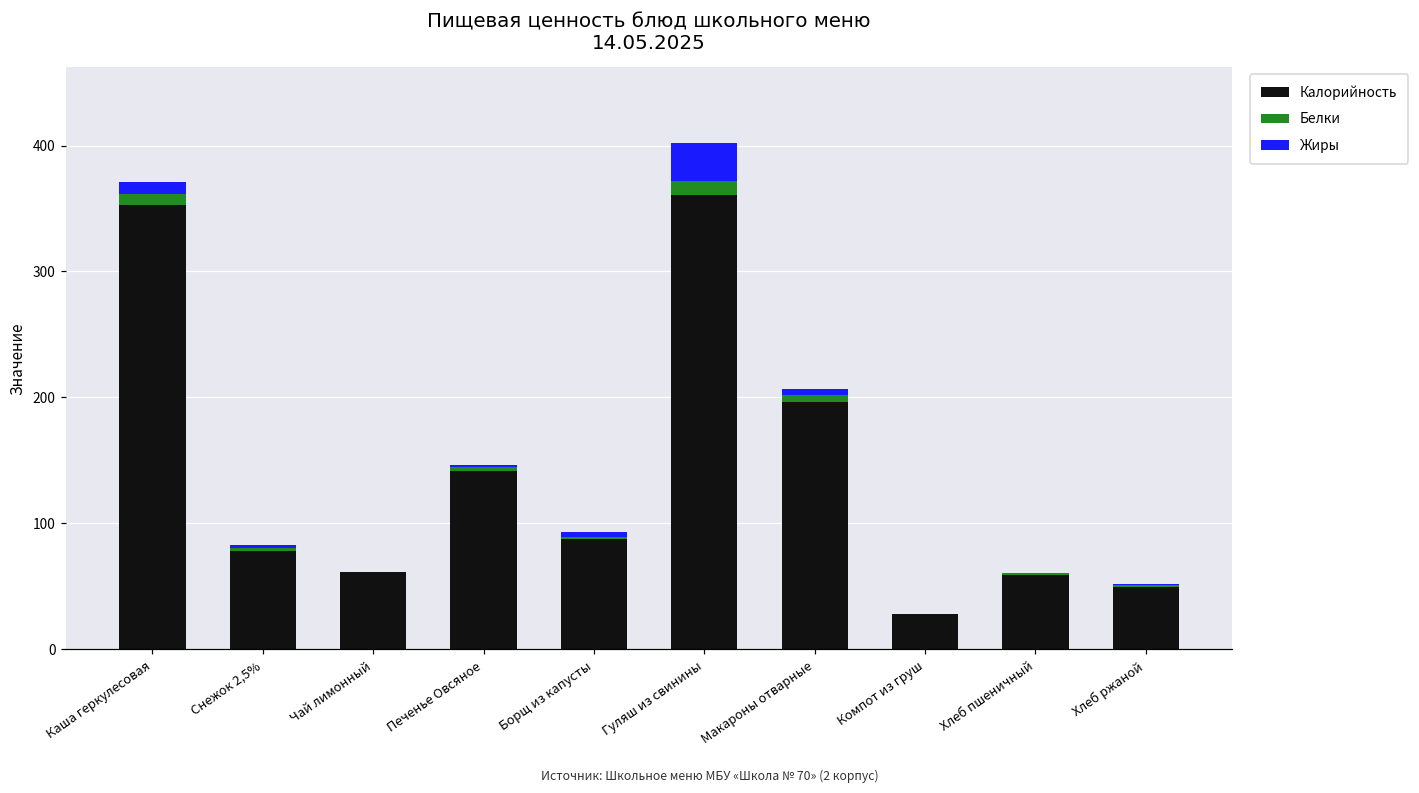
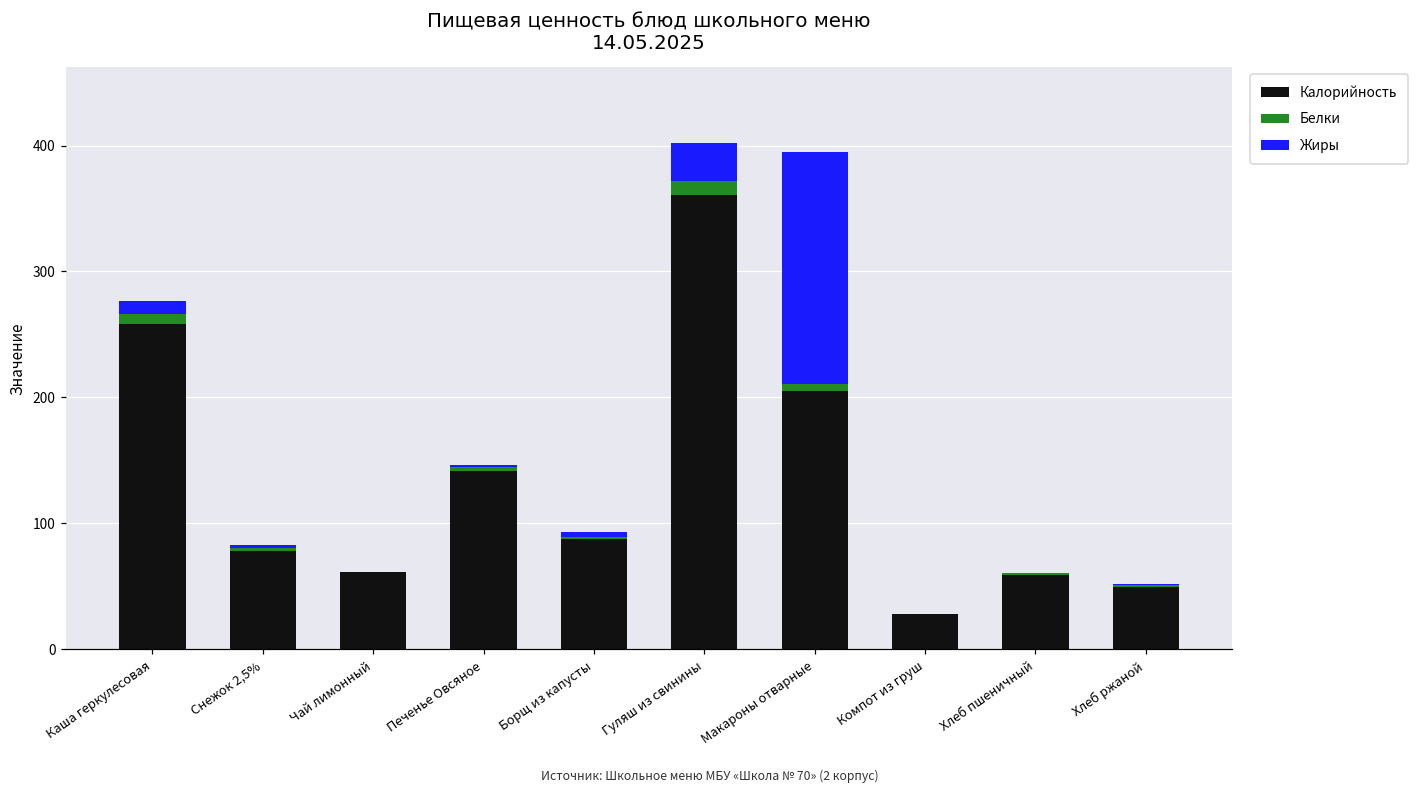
Калорийность, Каша геркулесовая: 353 -> 258
Калорийность, Макароны отварные: 196 -> 205
Жиры, Макароны отварные: 4 -> 184
